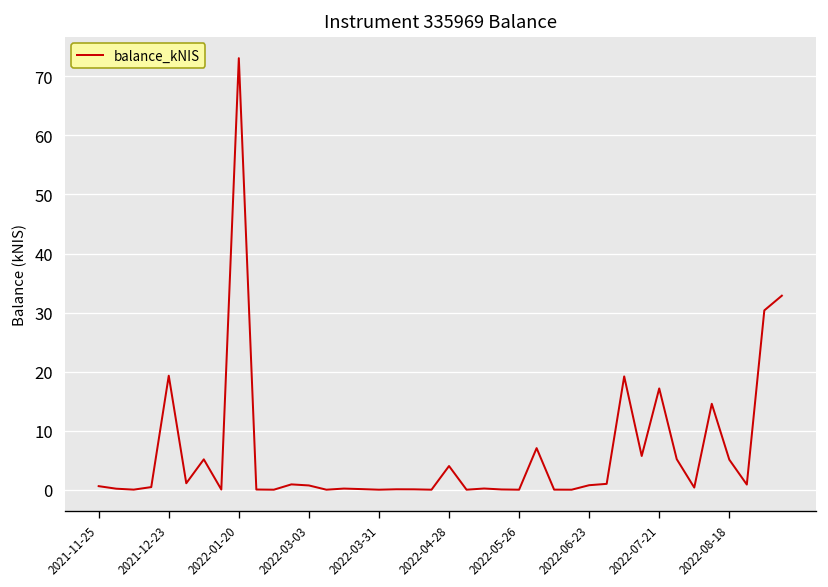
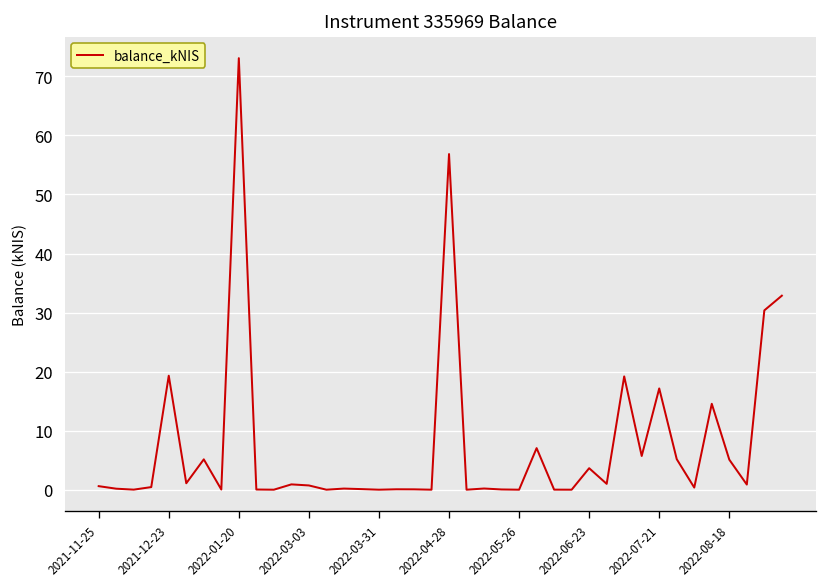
2022-04-28: 4 -> 57
2022-06-23: 1 -> 4
